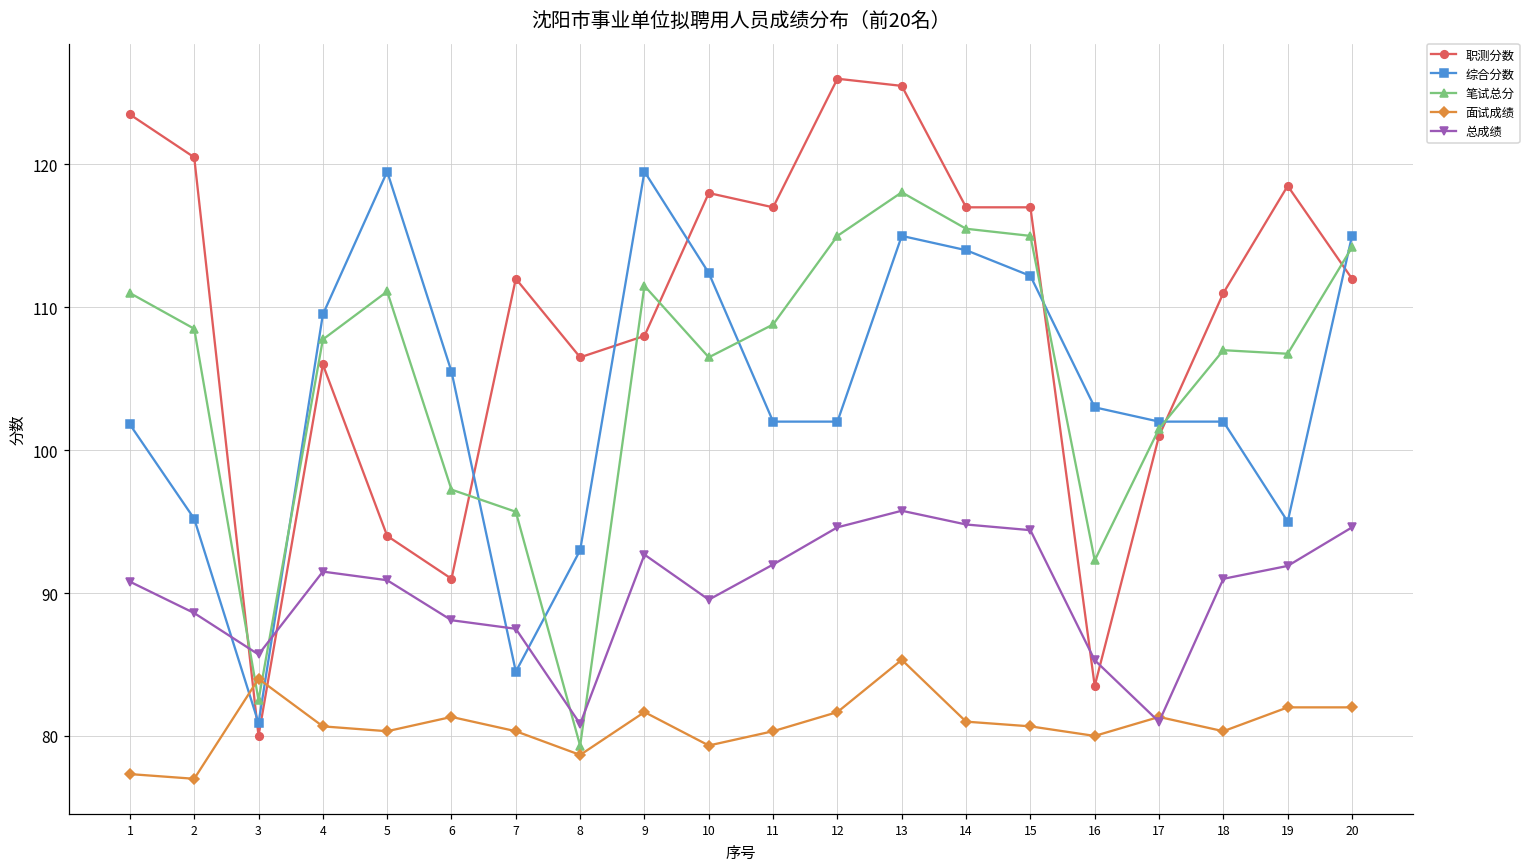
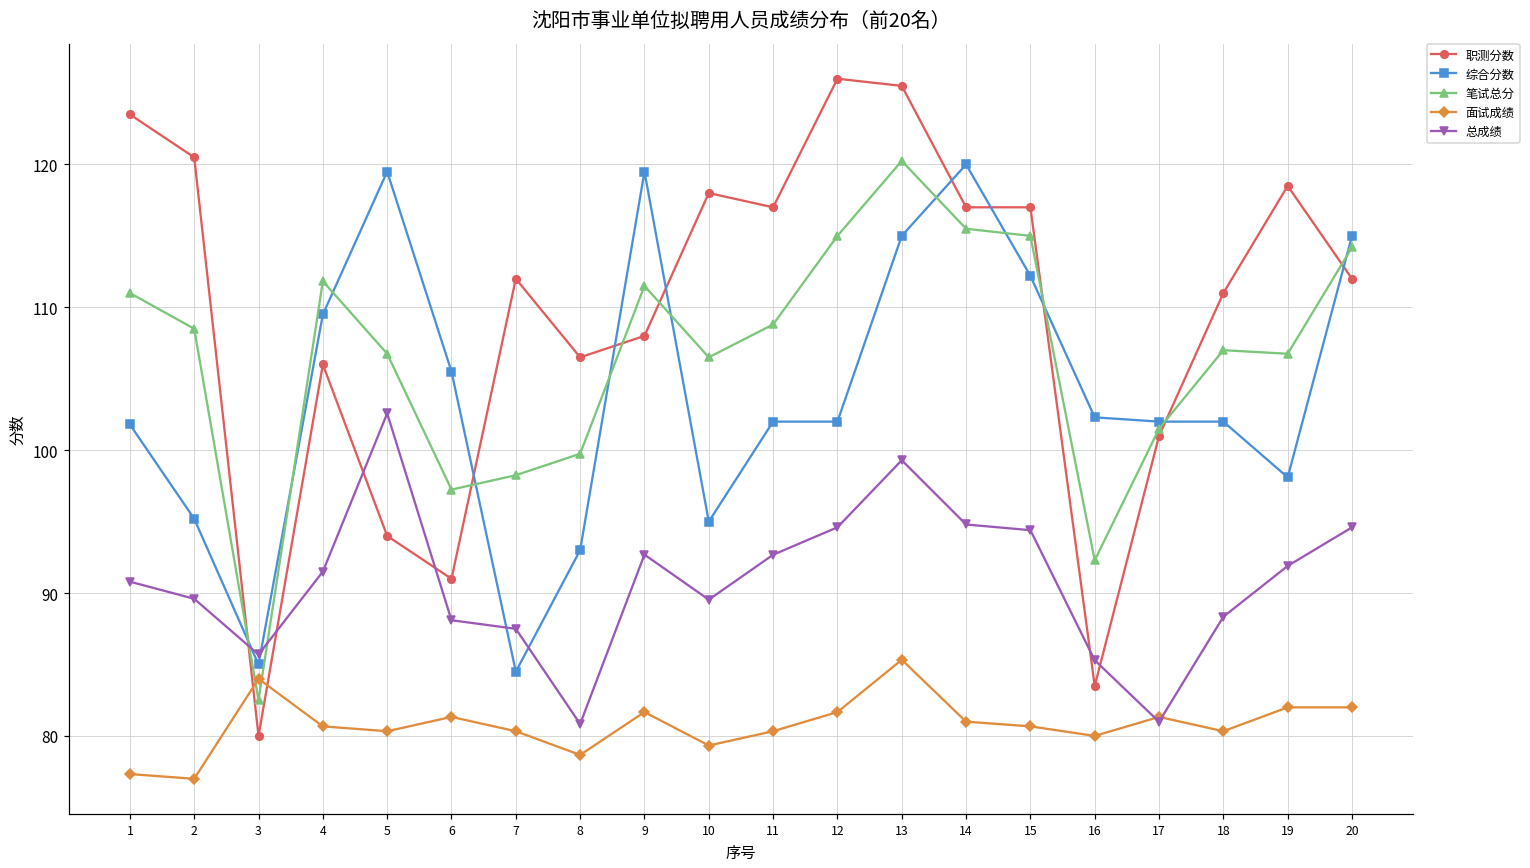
总成绩, 2: 88.6 -> 89.6
综合分数, 3: 80.9 -> 85.0
笔试总分, 4: 107.8 -> 111.8
笔试总分, 5: 111.1 -> 106.8
总成绩, 5: 90.9 -> 102.6
笔试总分, 7: 95.7 -> 98.3
笔试总分, 8: 79.3 -> 99.8
综合分数, 10: 112.4 -> 95.0
总成绩, 11: 92.0 -> 92.7
笔试总分, 13: 118.1 -> 120.3
总成绩, 13: 95.8 -> 99.3
综合分数, 14: 114 -> 120
综合分数, 16: 103.0 -> 102.3
总成绩, 18: 91.0 -> 88.3
综合分数, 19: 95.0 -> 98.1
